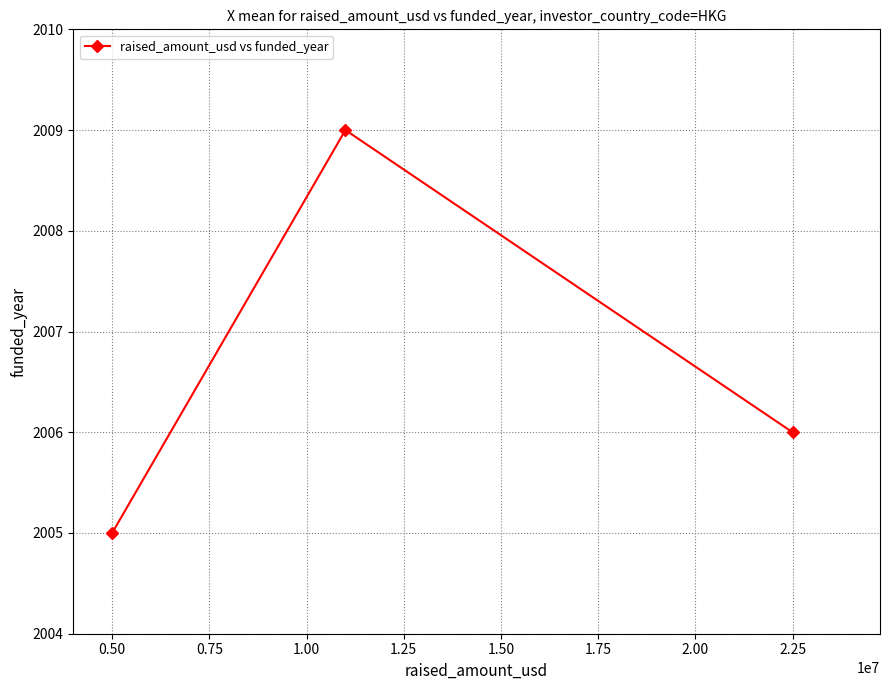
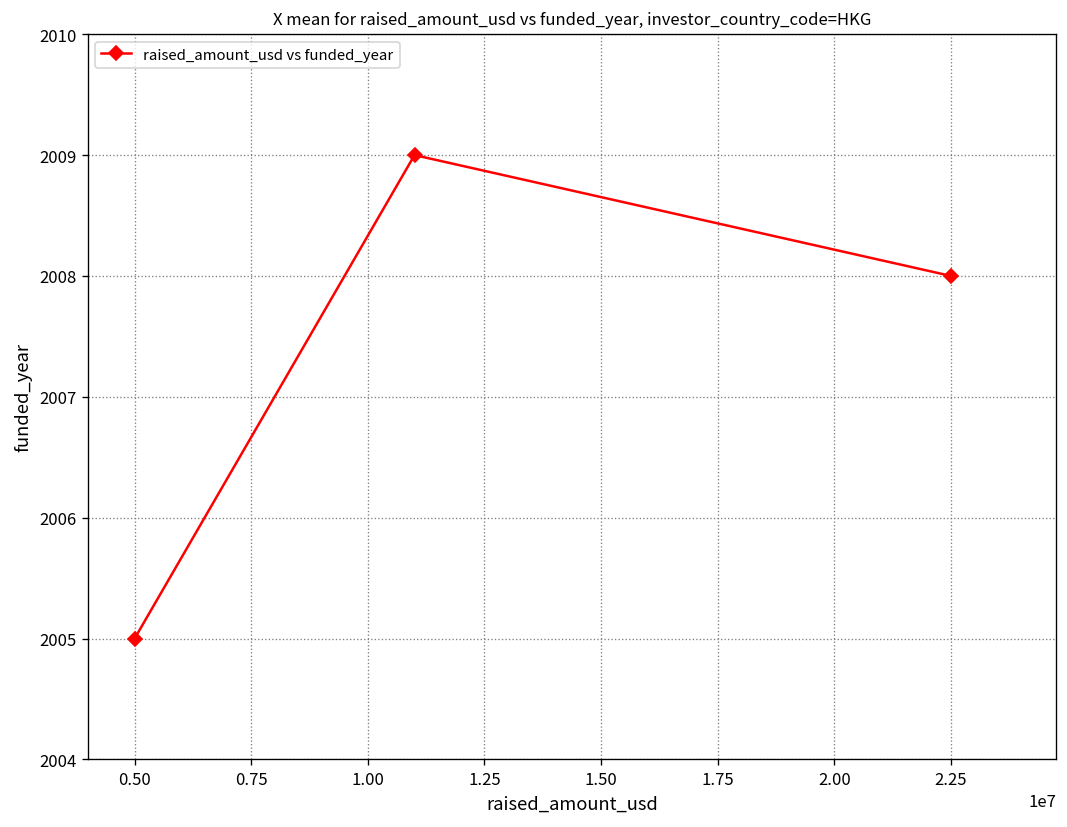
2.25: 2006 -> 2008
